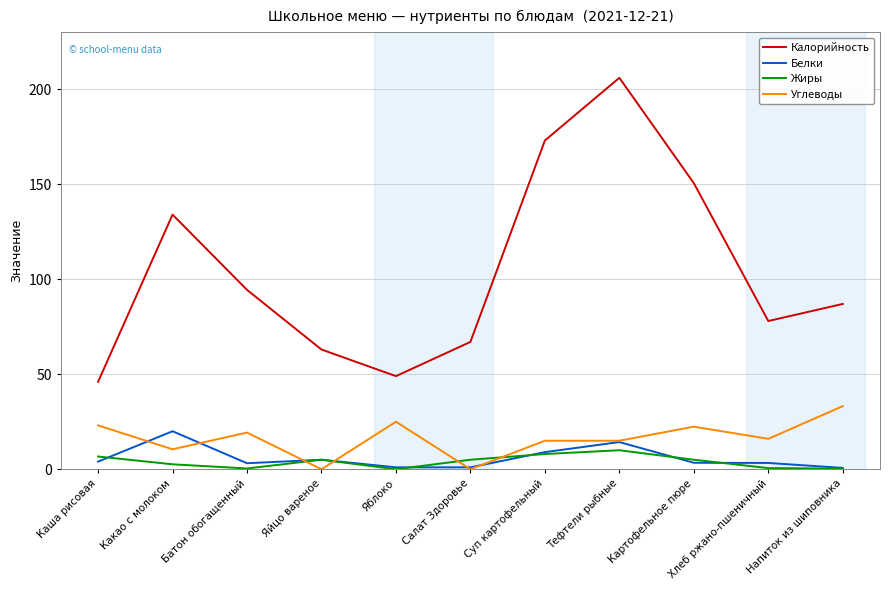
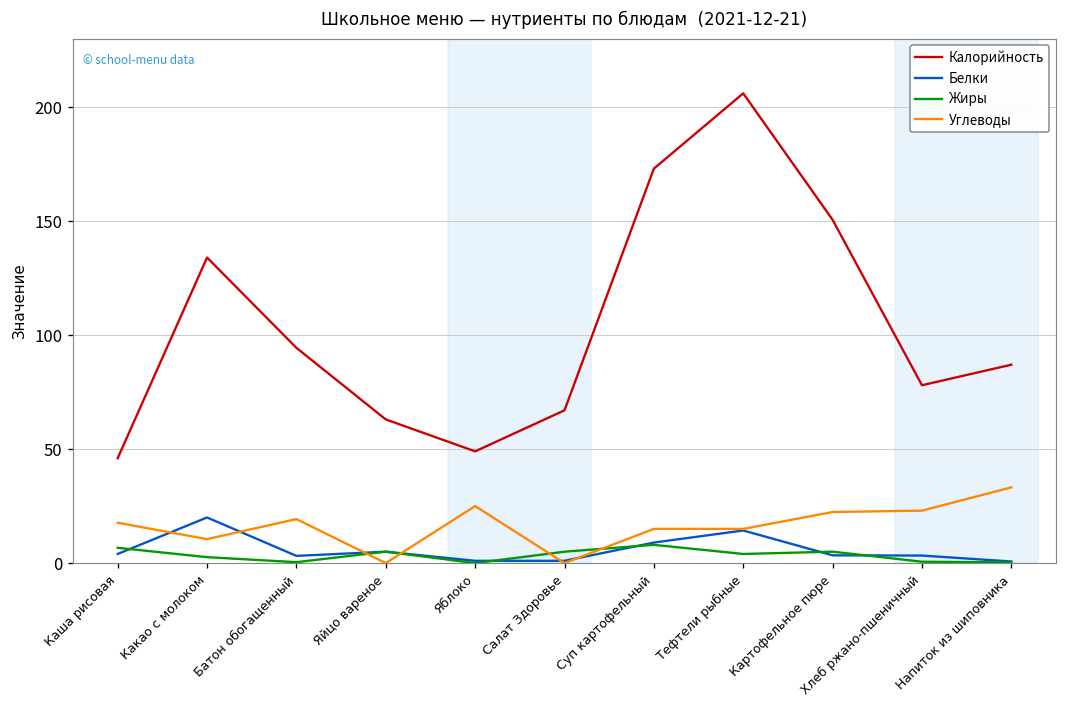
Углеводы, Каша рисовая: 23 -> 18
Жиры, Тефтели рыбные: 10 -> 4
Углеводы, Хлеб ржано-пшеничный: 16 -> 23
